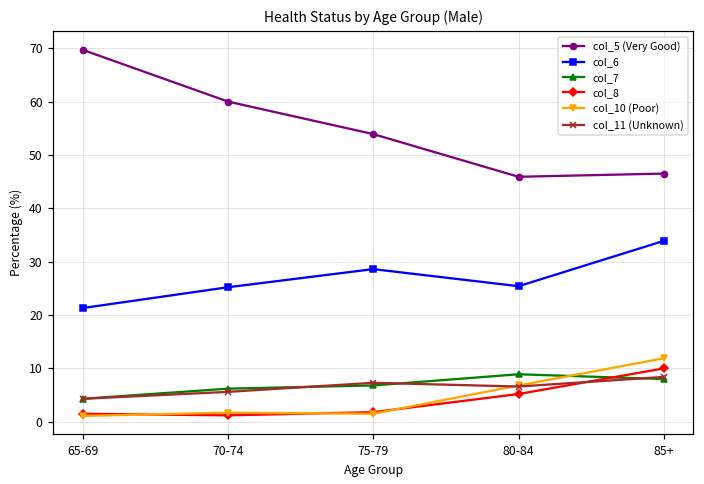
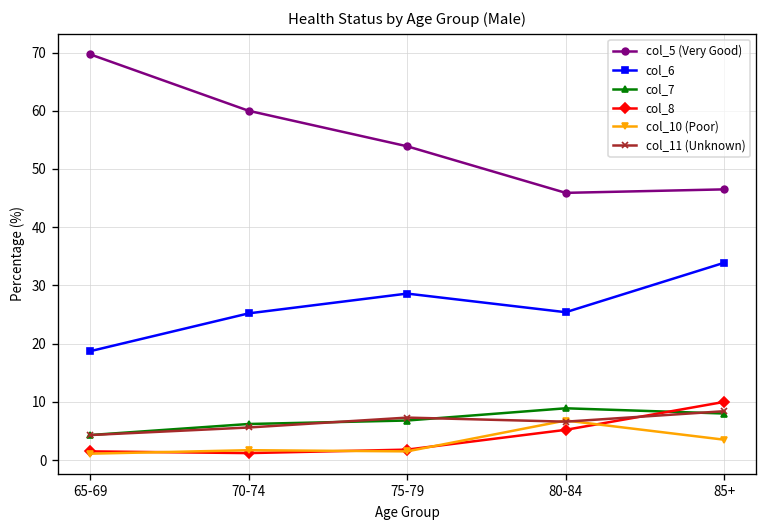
col_6, 65-69: 21 -> 19
col_10 (Poor), 85+: 12 -> 4
